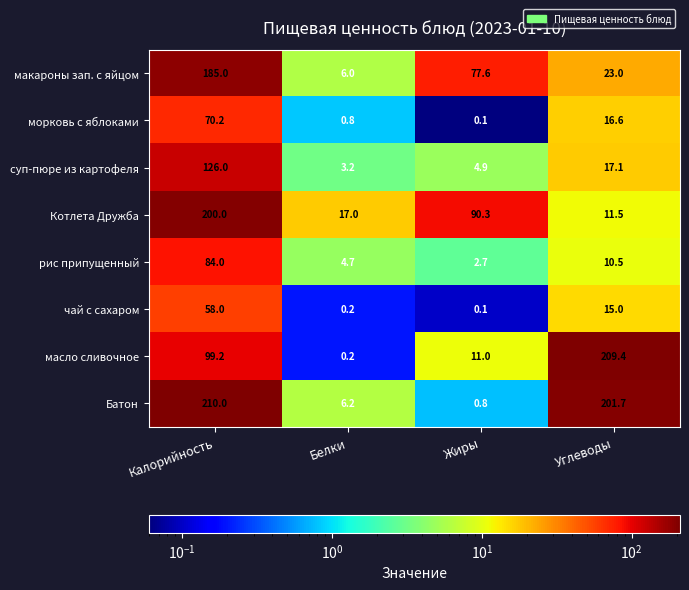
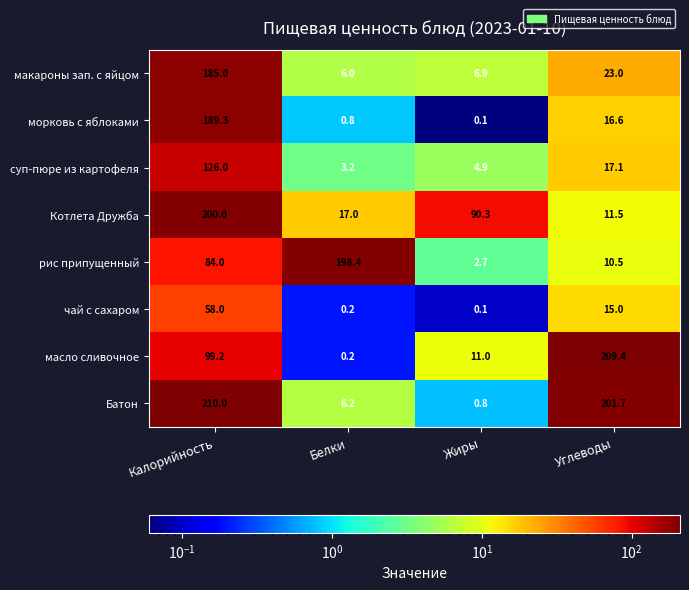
макароны зап. с яйцом, Жиры: 77.6 -> 6.9
морковь с яблоками, Калорийность: 70.2 -> 189.3
рис припущенный, Белки: 4.7 -> 198.4
